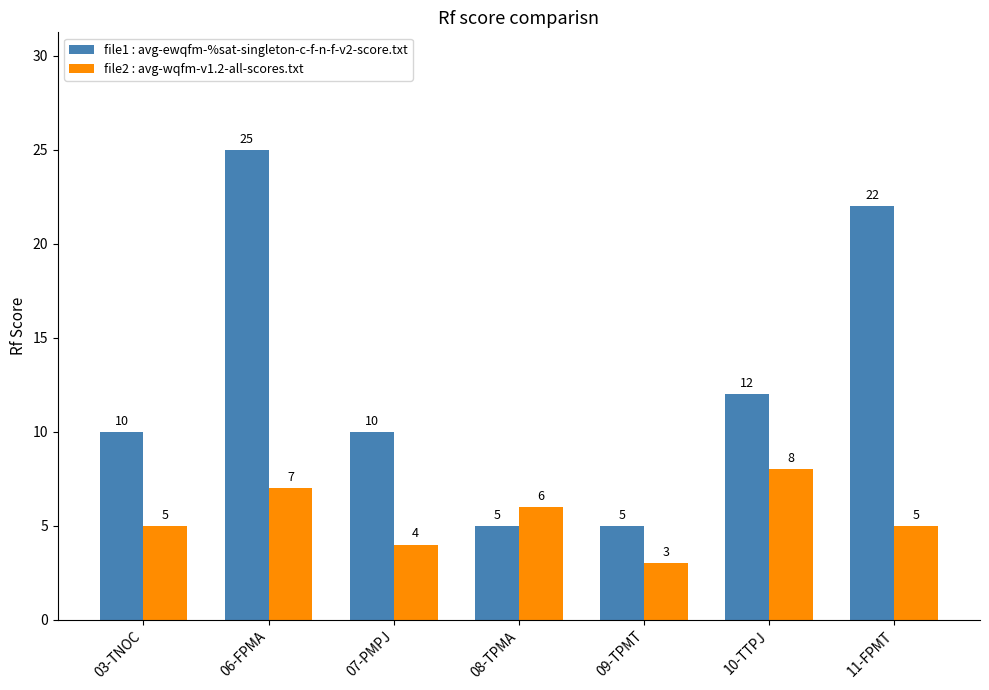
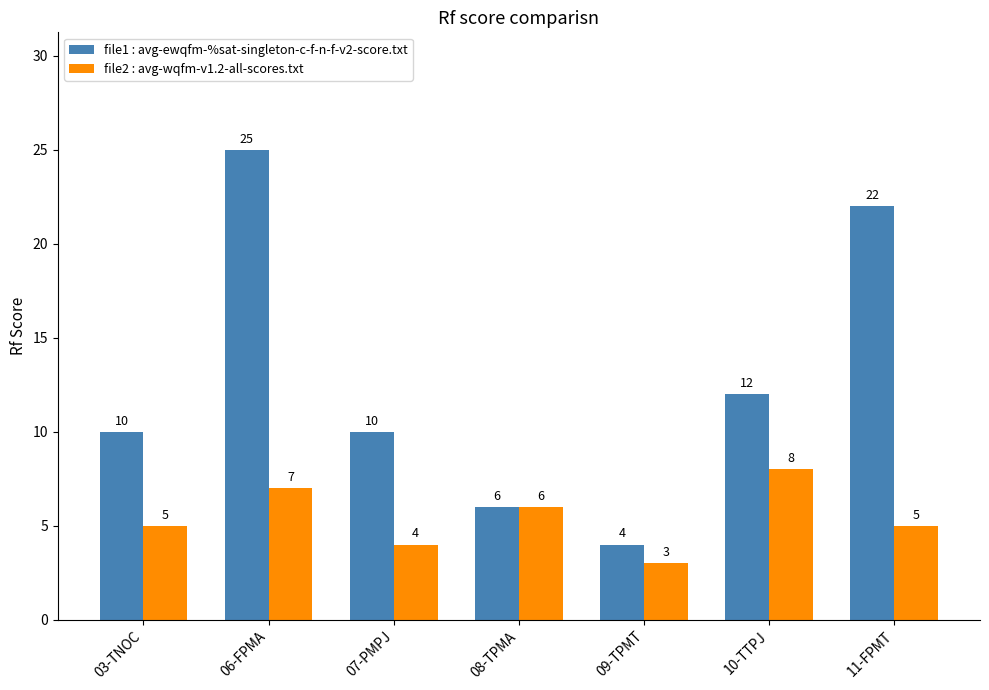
file1 : avg-ewqfm-%sat-singleton-c-f-n-f-v2-score.txt, 08-TPMA: 5 -> 6
file1 : avg-ewqfm-%sat-singleton-c-f-n-f-v2-score.txt, 09-TPMT: 5 -> 4
